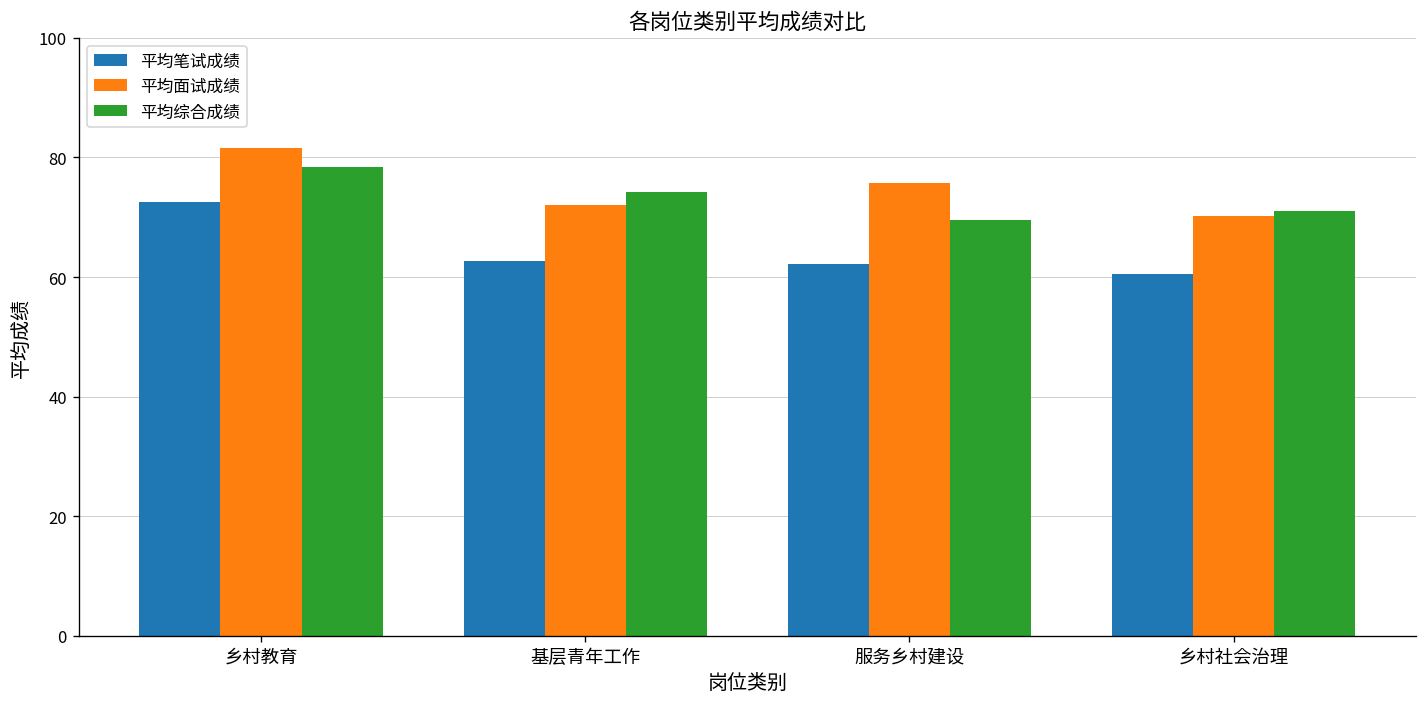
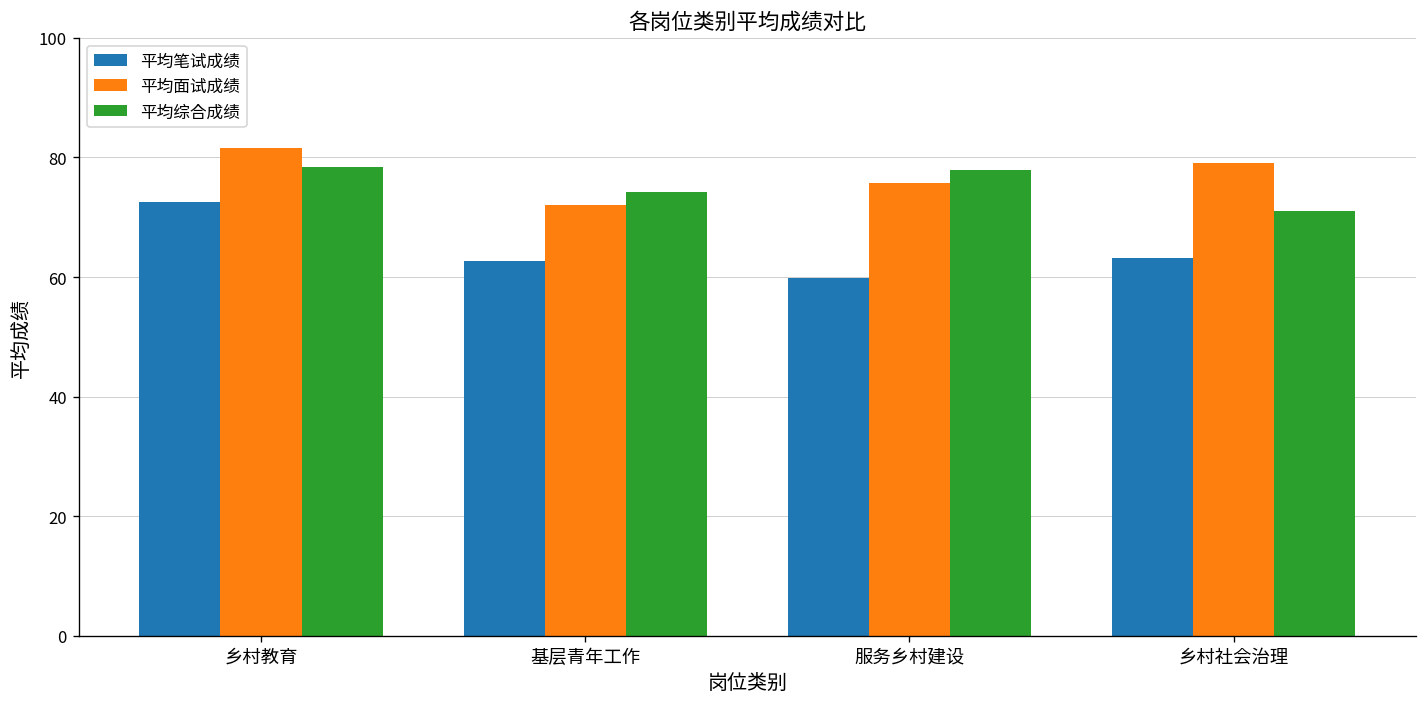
平均笔试成绩, 服务乡村建设: 62 -> 60
平均综合成绩, 服务乡村建设: 70 -> 78
平均笔试成绩, 乡村社会治理: 61 -> 63
平均面试成绩, 乡村社会治理: 70 -> 79
